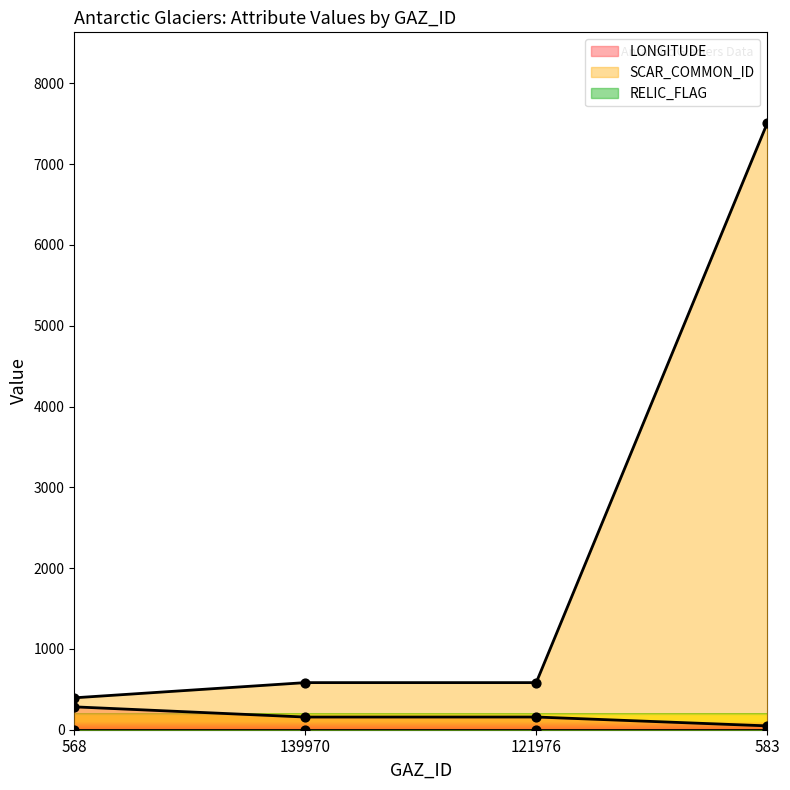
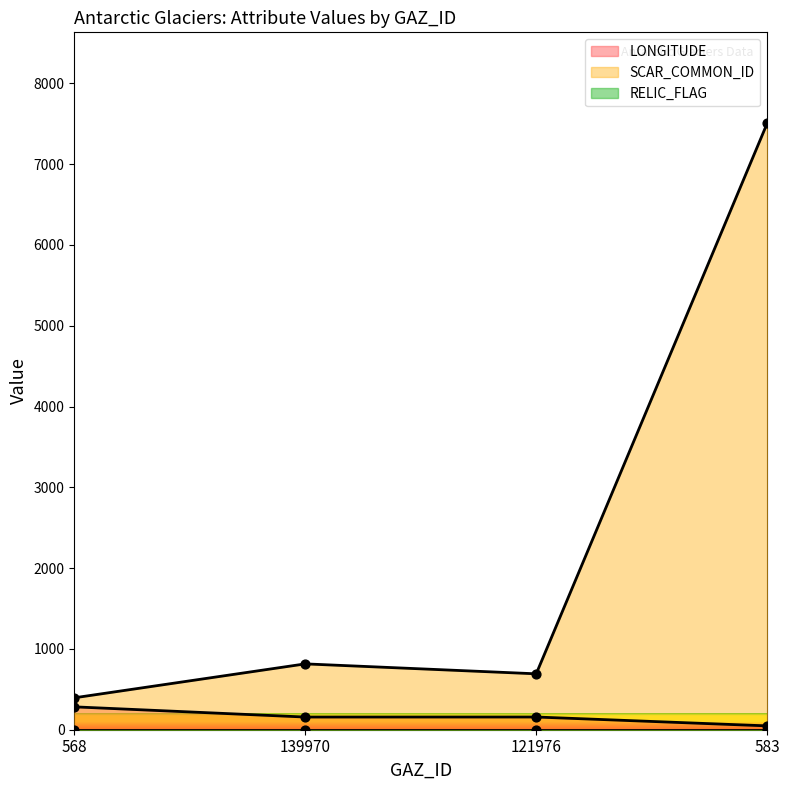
SCAR_COMMON_ID, 139970: 600 -> 800
SCAR_COMMON_ID, 121976: 600 -> 700
